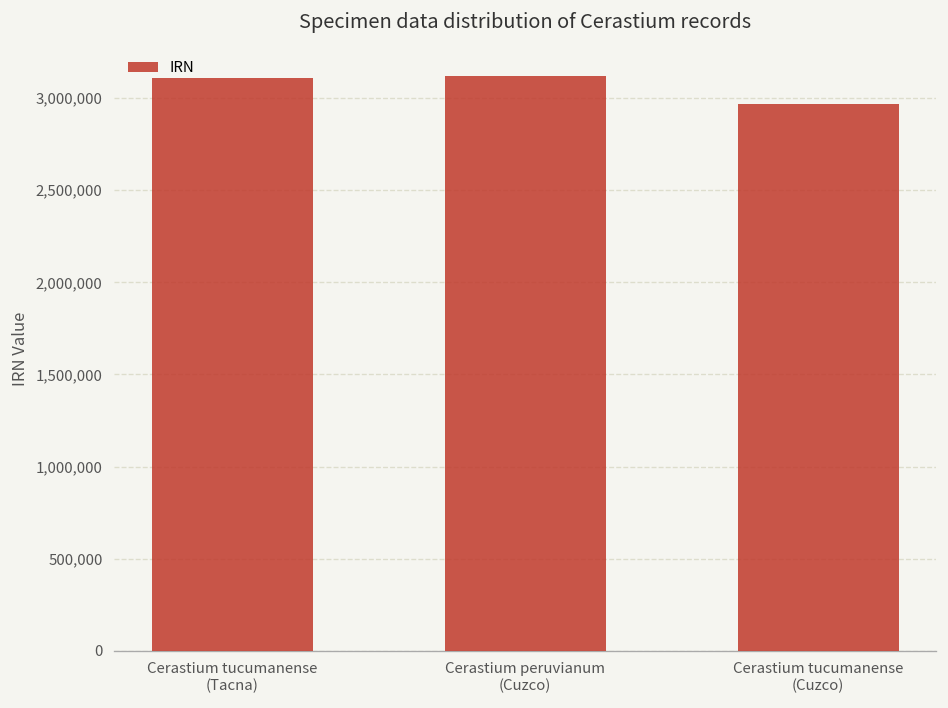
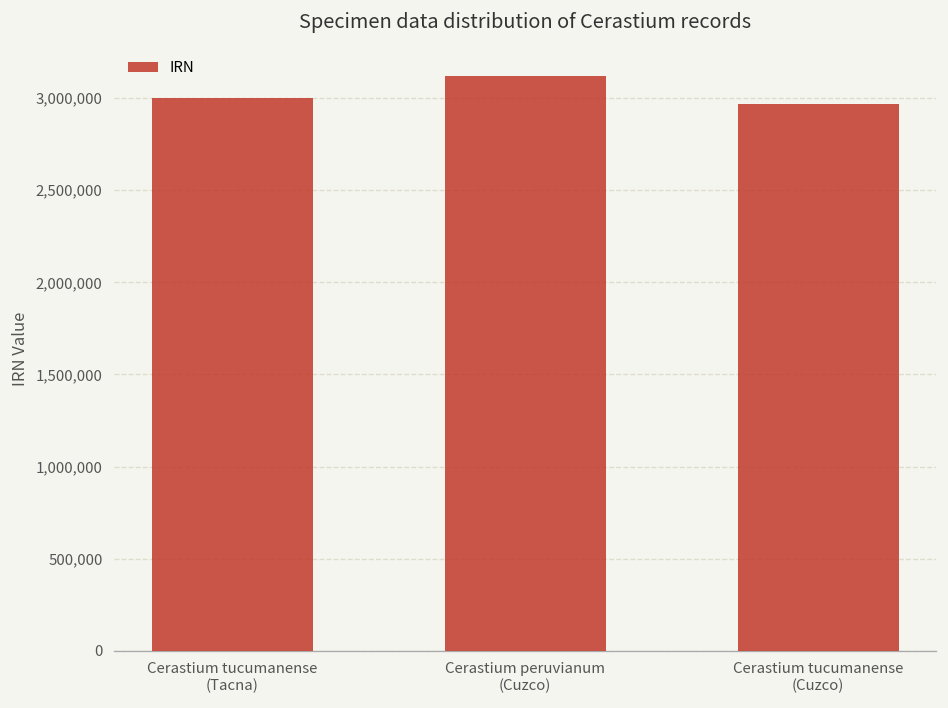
Cerastium tucumanense (Tacna): 3,110,000 -> 3,000,000
